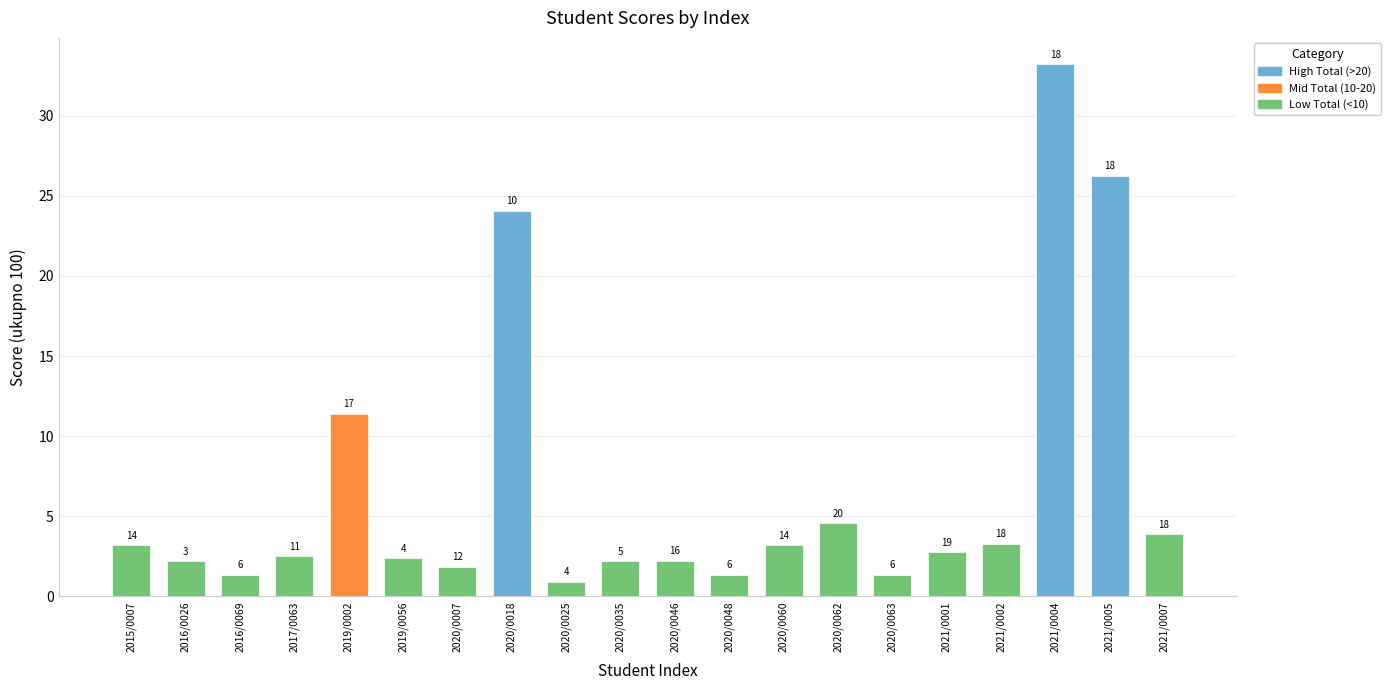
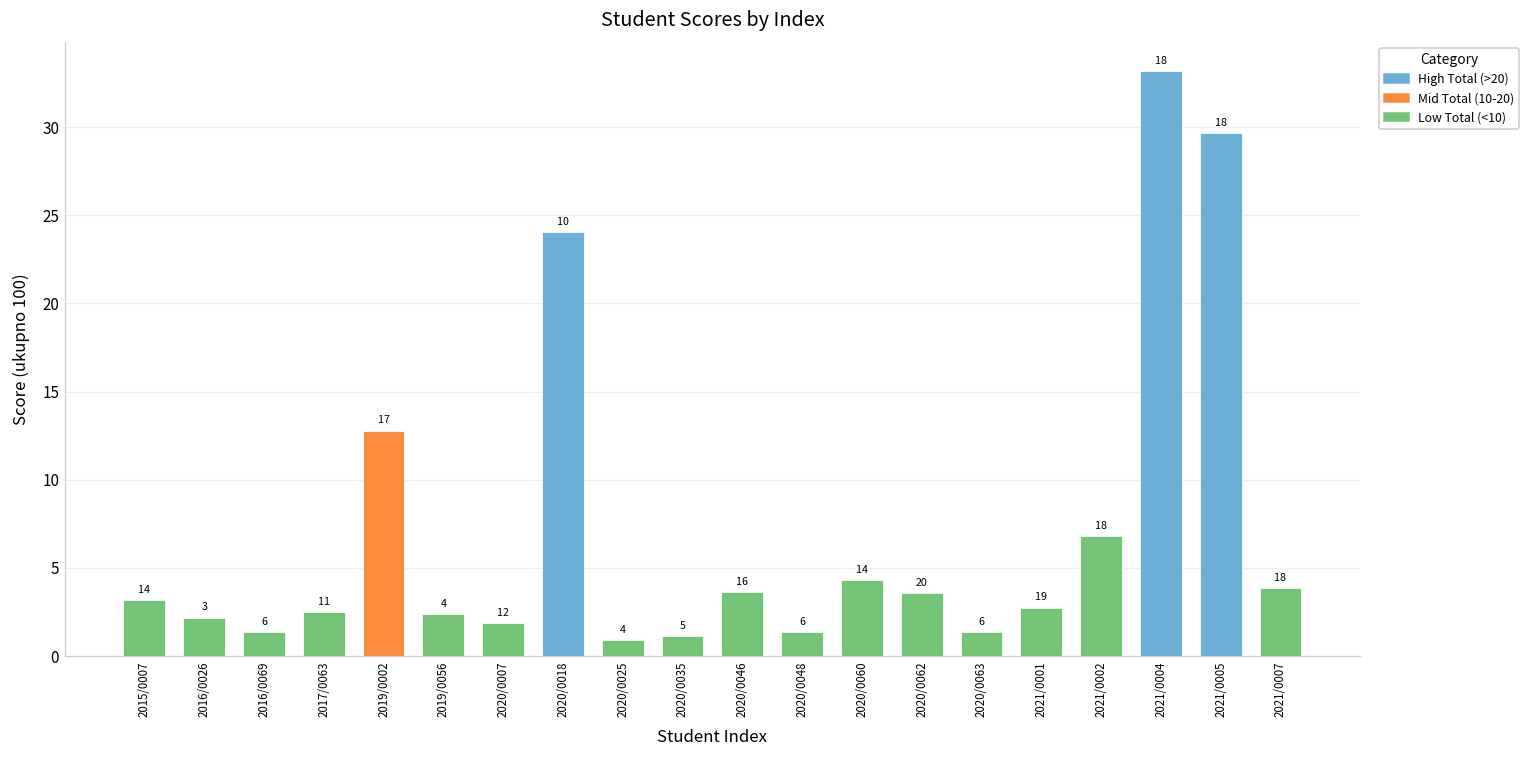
2019/0002: 11.4 -> 12.8
2020/0035: 2.2 -> 1.1
2020/0046: 2.2 -> 3.6
2020/0060: 3.2 -> 4.3
2020/0062: 4.6 -> 3.6
2021/0002: 3.3 -> 6.8
2021/0005: 26.2 -> 29.7
